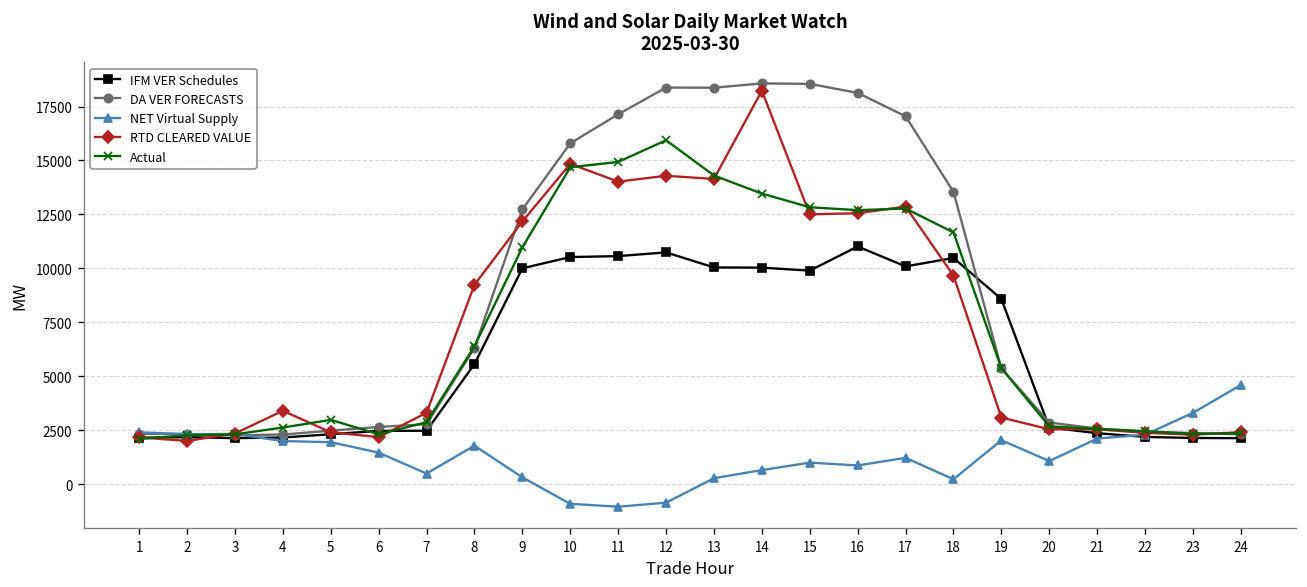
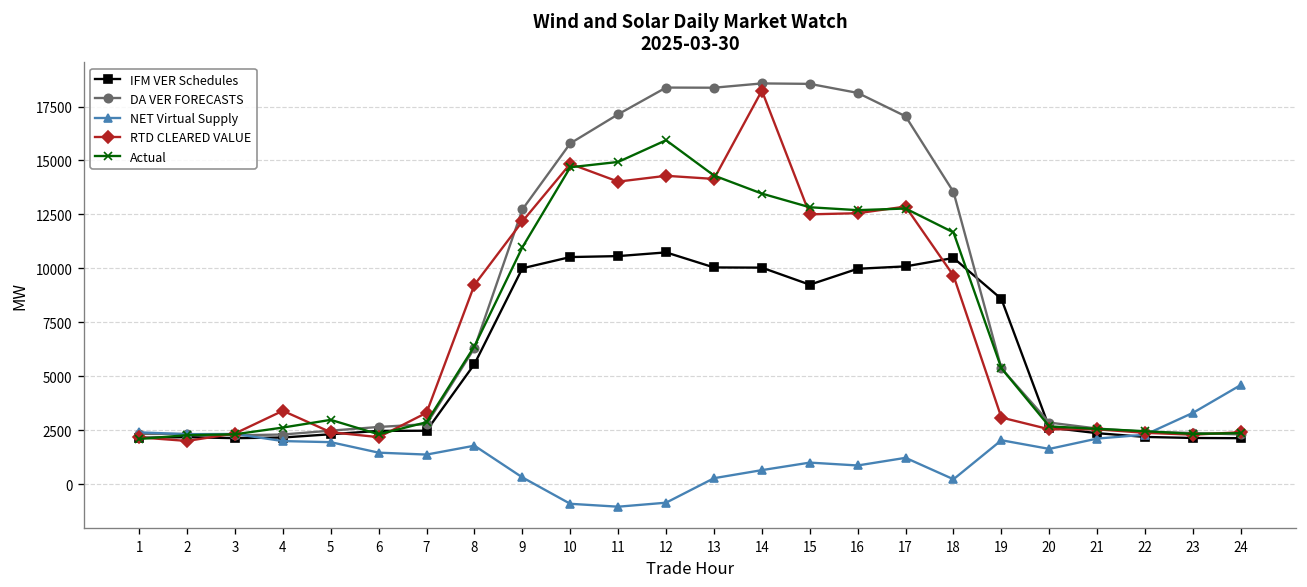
NET Virtual Supply, 7: 500 -> 1400
IFM VER Schedules, 15: 9900 -> 9200
IFM VER Schedules, 16: 11000 -> 10000
NET Virtual Supply, 20: 1100 -> 1600
